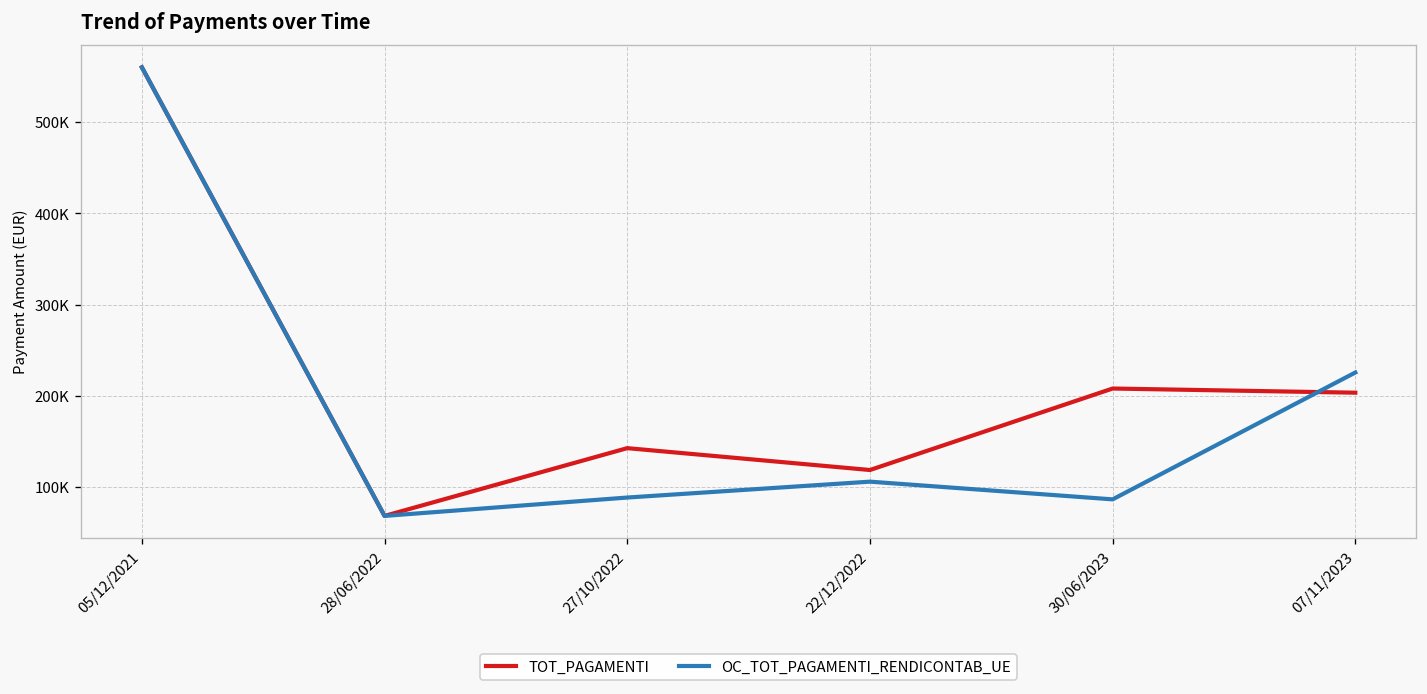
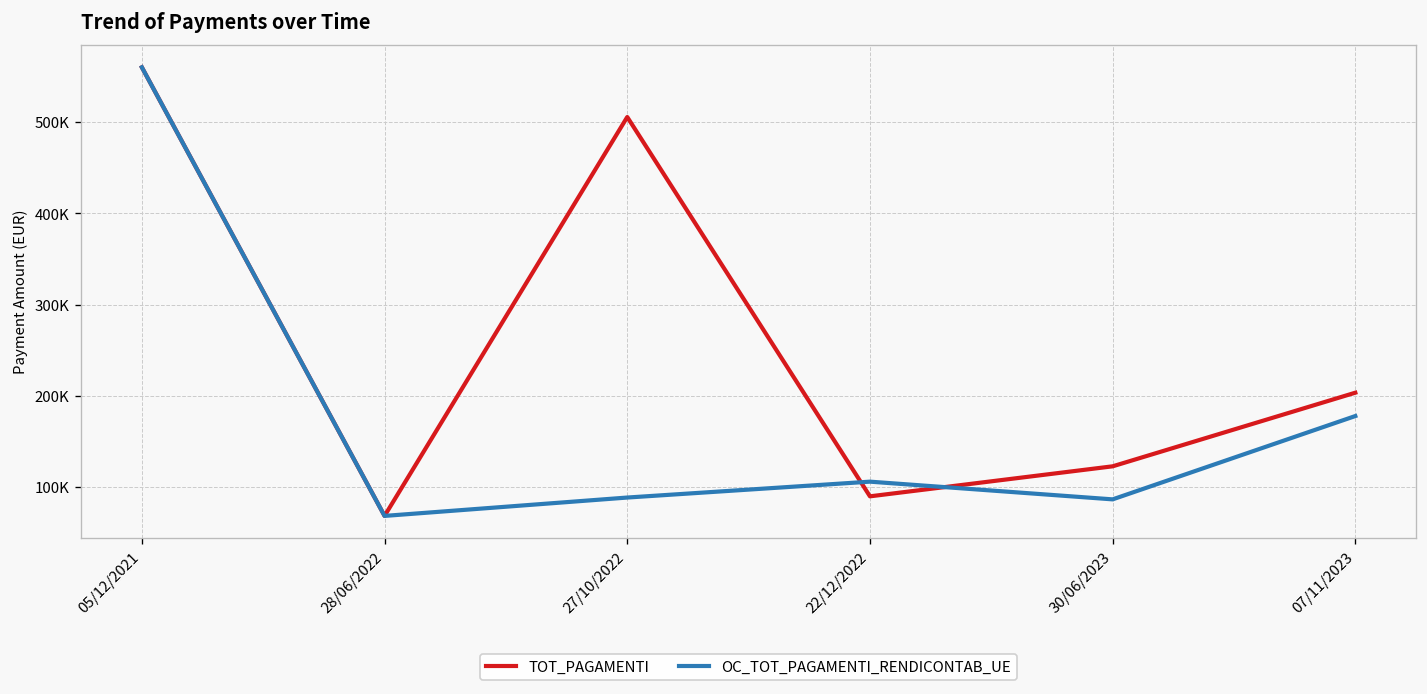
TOT_PAGAMENTI, 27/10/2022: 140000 -> 510000
TOT_PAGAMENTI, 22/12/2022: 120000 -> 90000
TOT_PAGAMENTI, 30/06/2023: 210000 -> 120000
OC_TOT_PAGAMENTI_RENDICONTAB_UE, 07/11/2023: 230000 -> 180000
